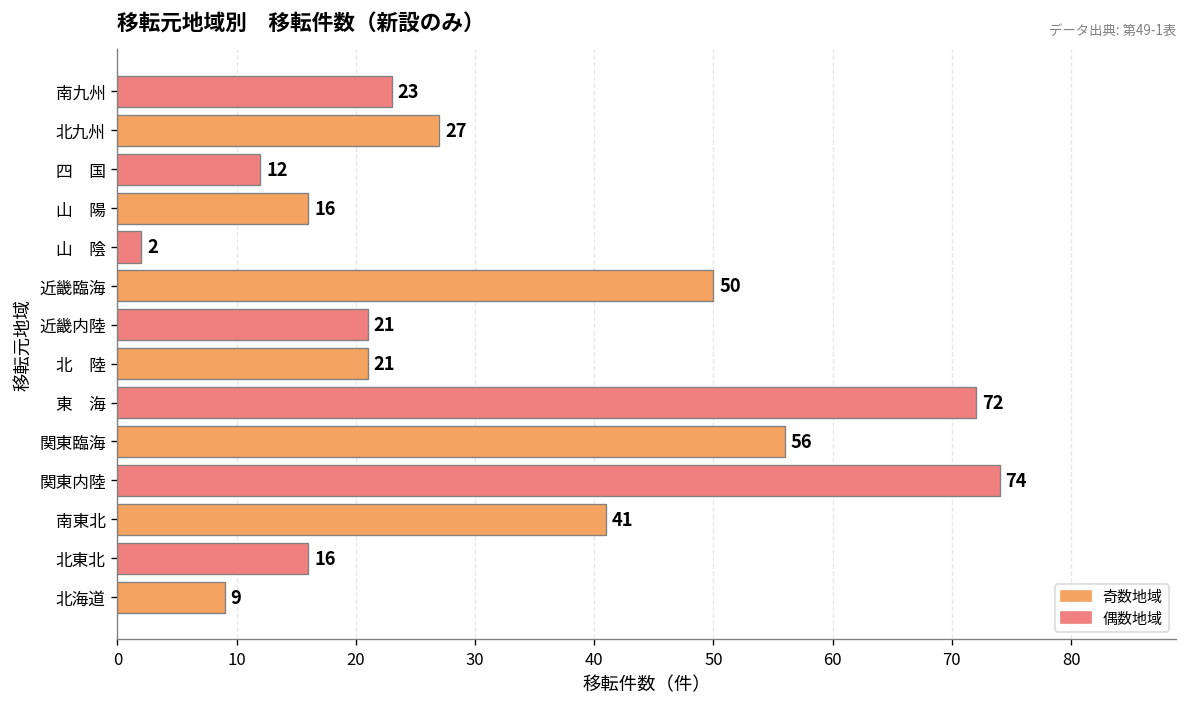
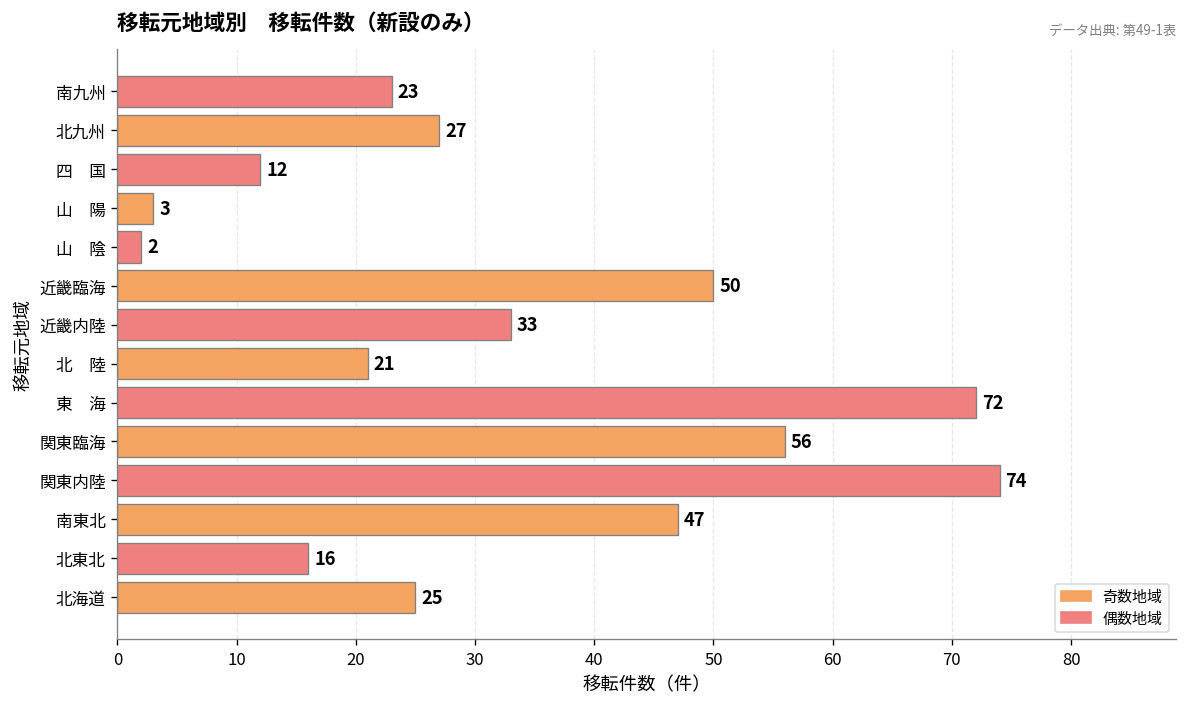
山 陽: 16 -> 3
近畿内陸: 21 -> 33
南東北: 41 -> 47
北海道: 9 -> 25
